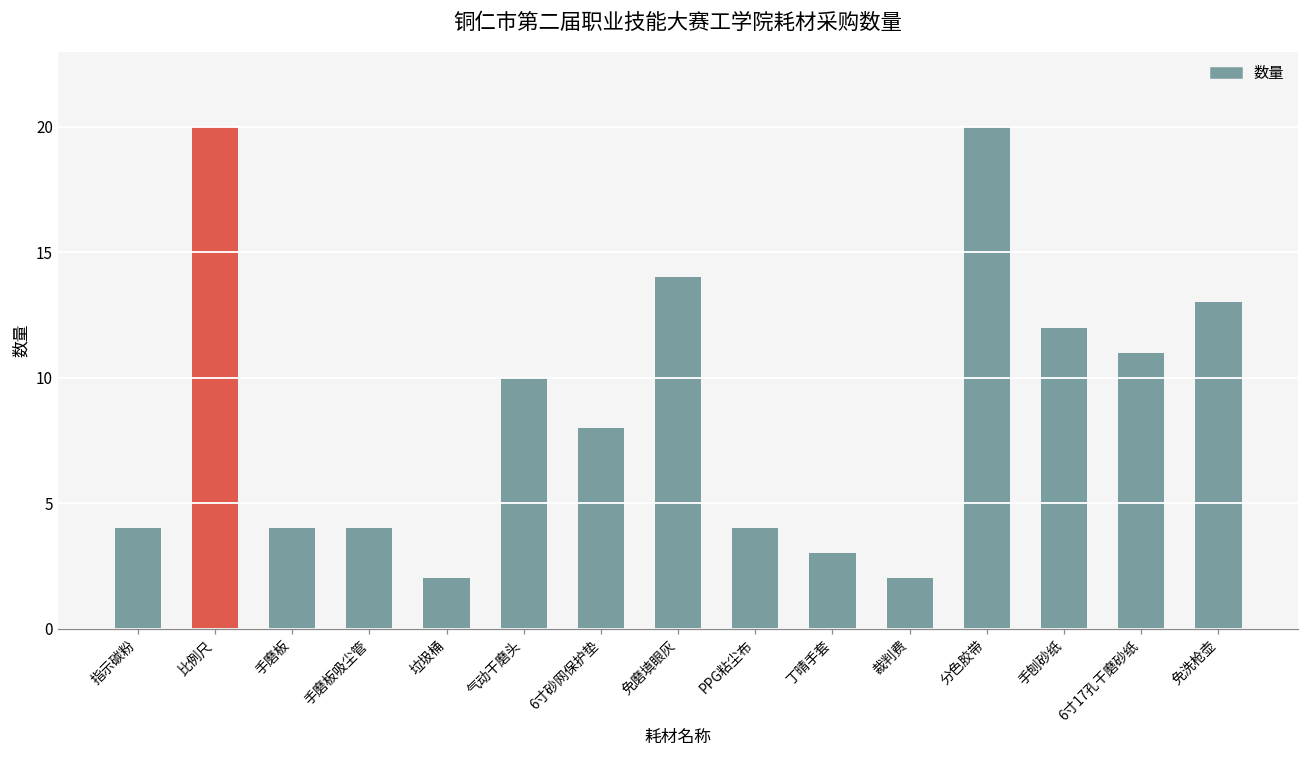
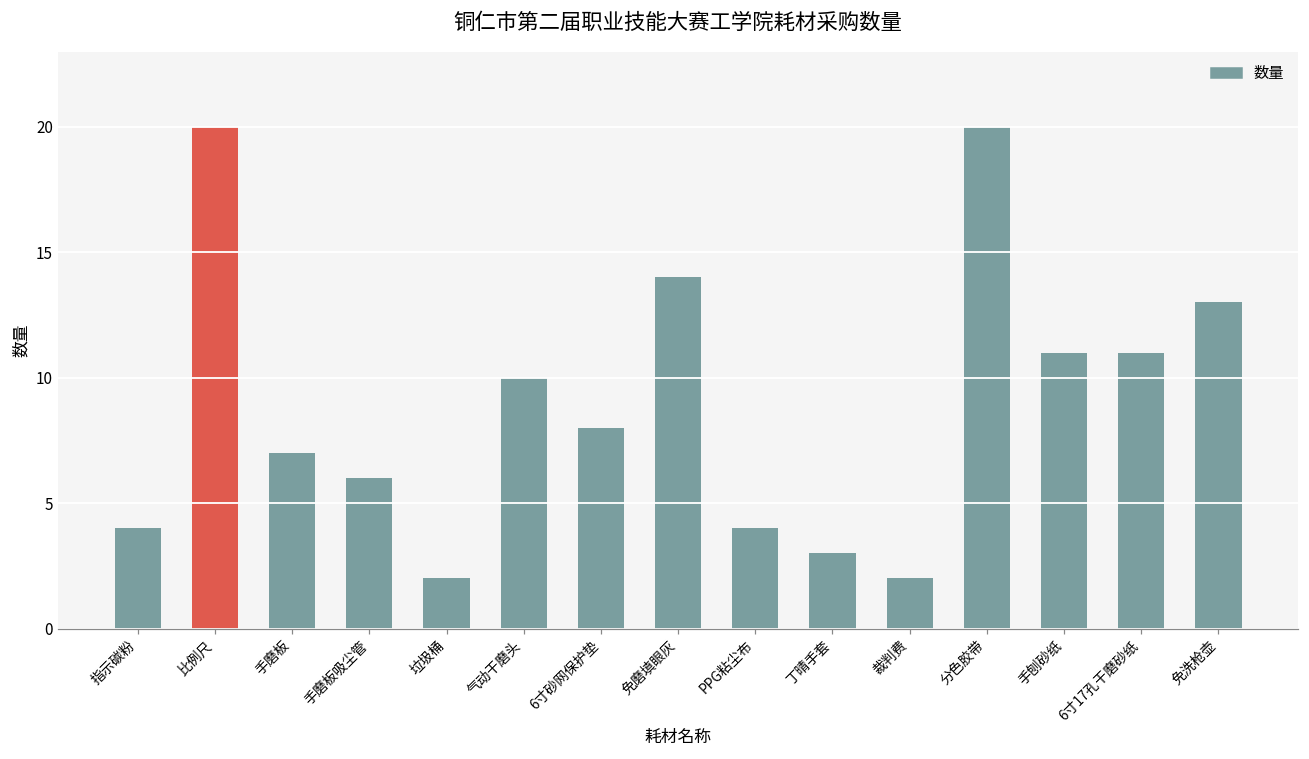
手磨板: 4 -> 7
手磨板吸尘管: 4 -> 6
手刨砂纸: 12 -> 11
